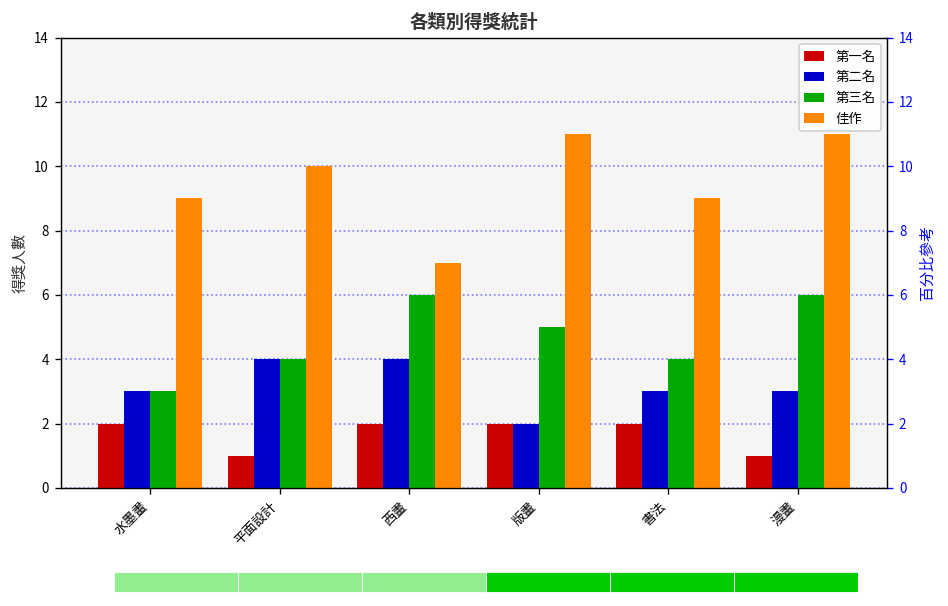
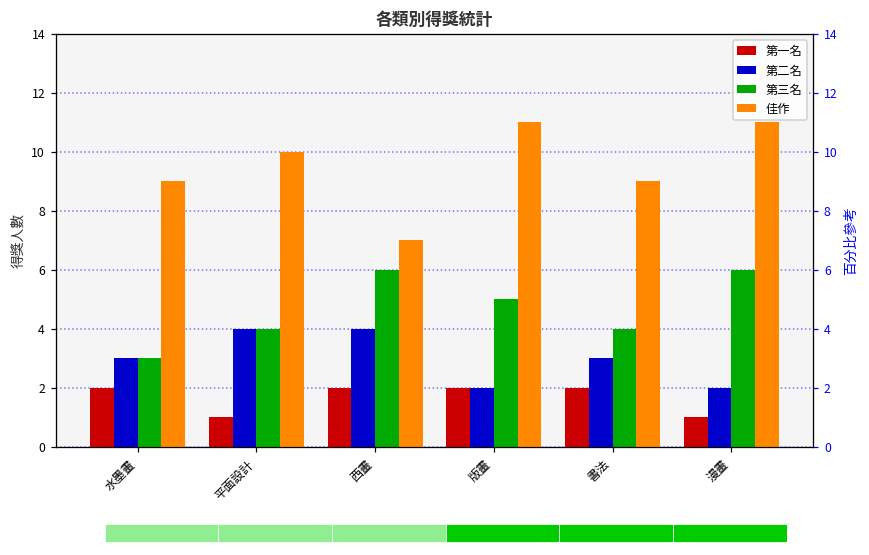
各類別得獎統計, 第二名, 漫畫: 3 -> 2
